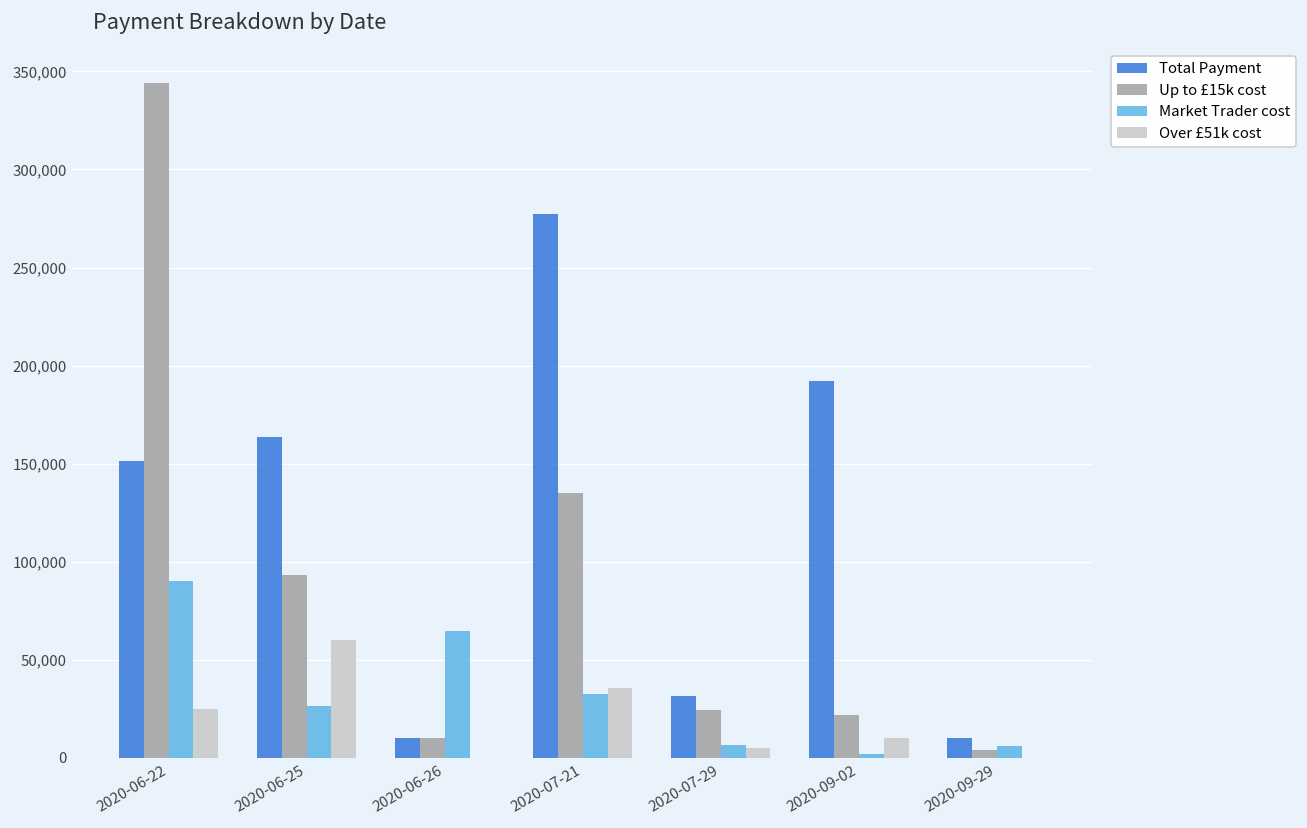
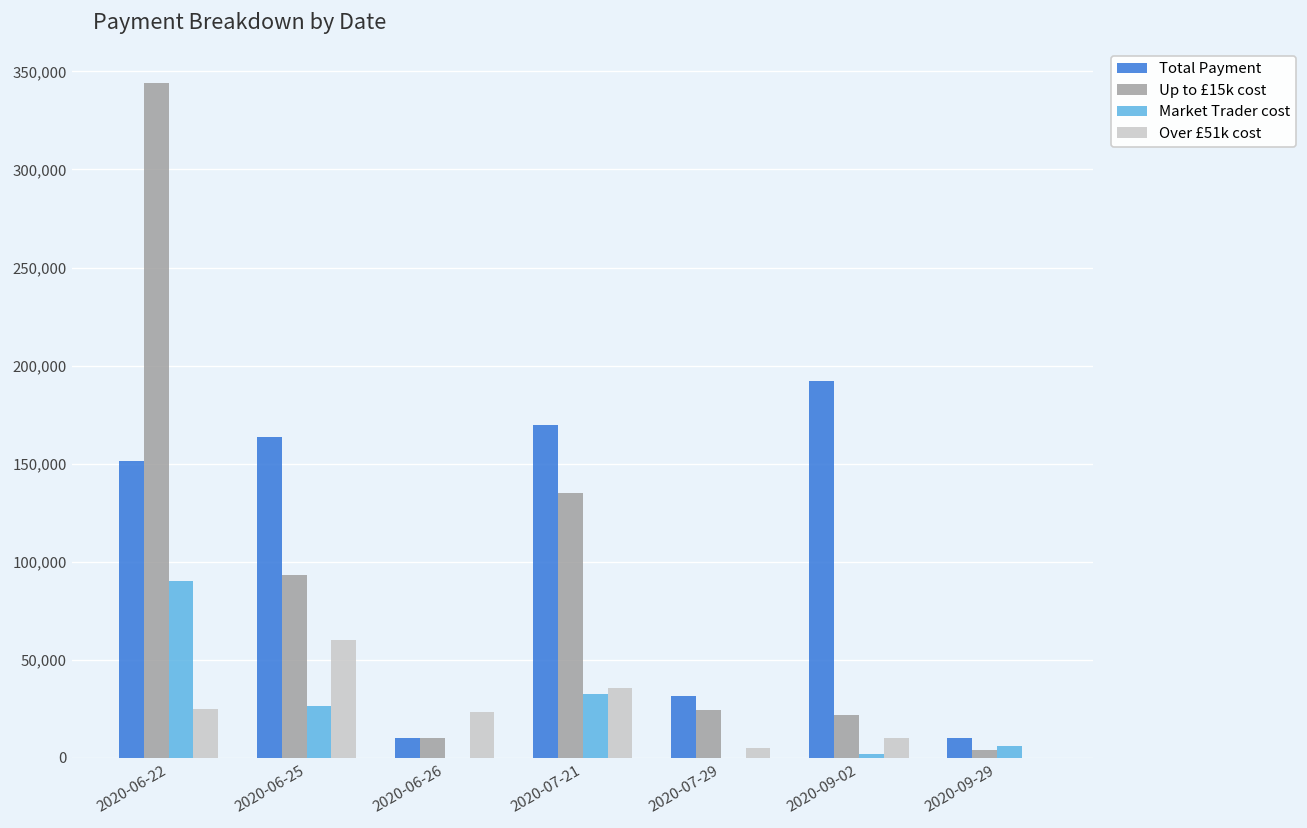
Market Trader cost, 2020-06-26: 65,000 -> 0
Over £51k cost, 2020-06-26: 0 -> 23,000
Total Payment, 2020-07-21: 277,000 -> 170,000
Market Trader cost, 2020-07-29: 7,000 -> 0
